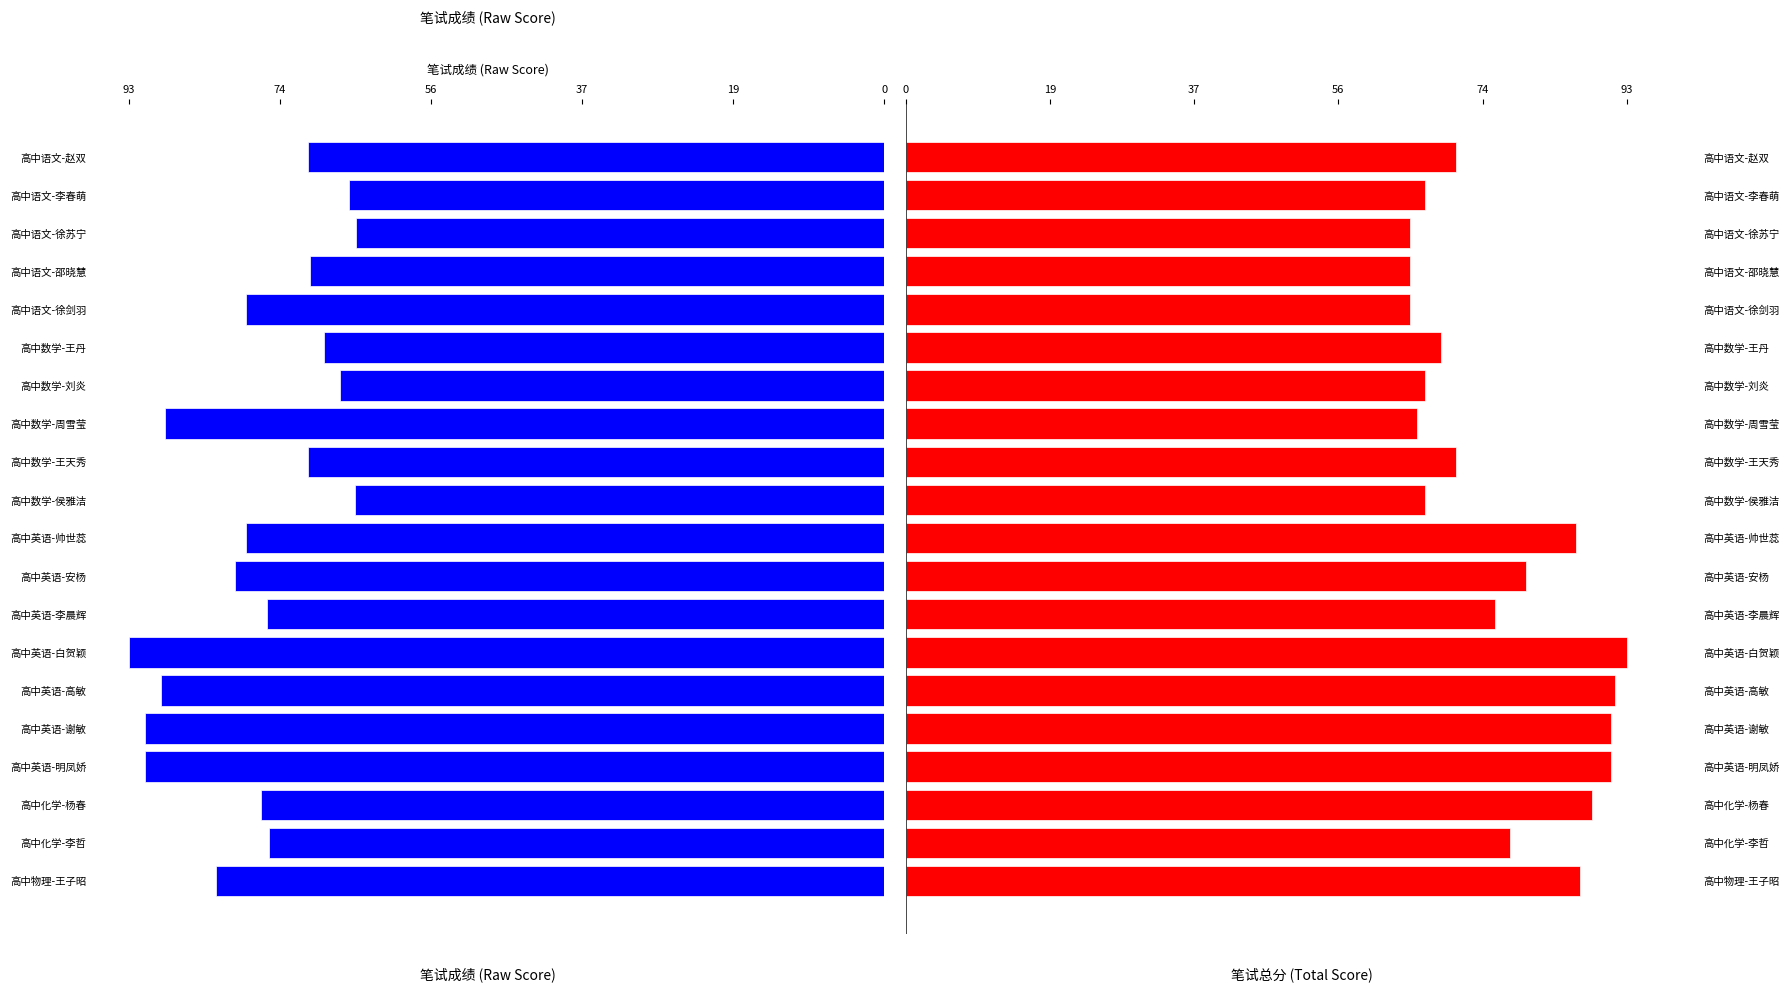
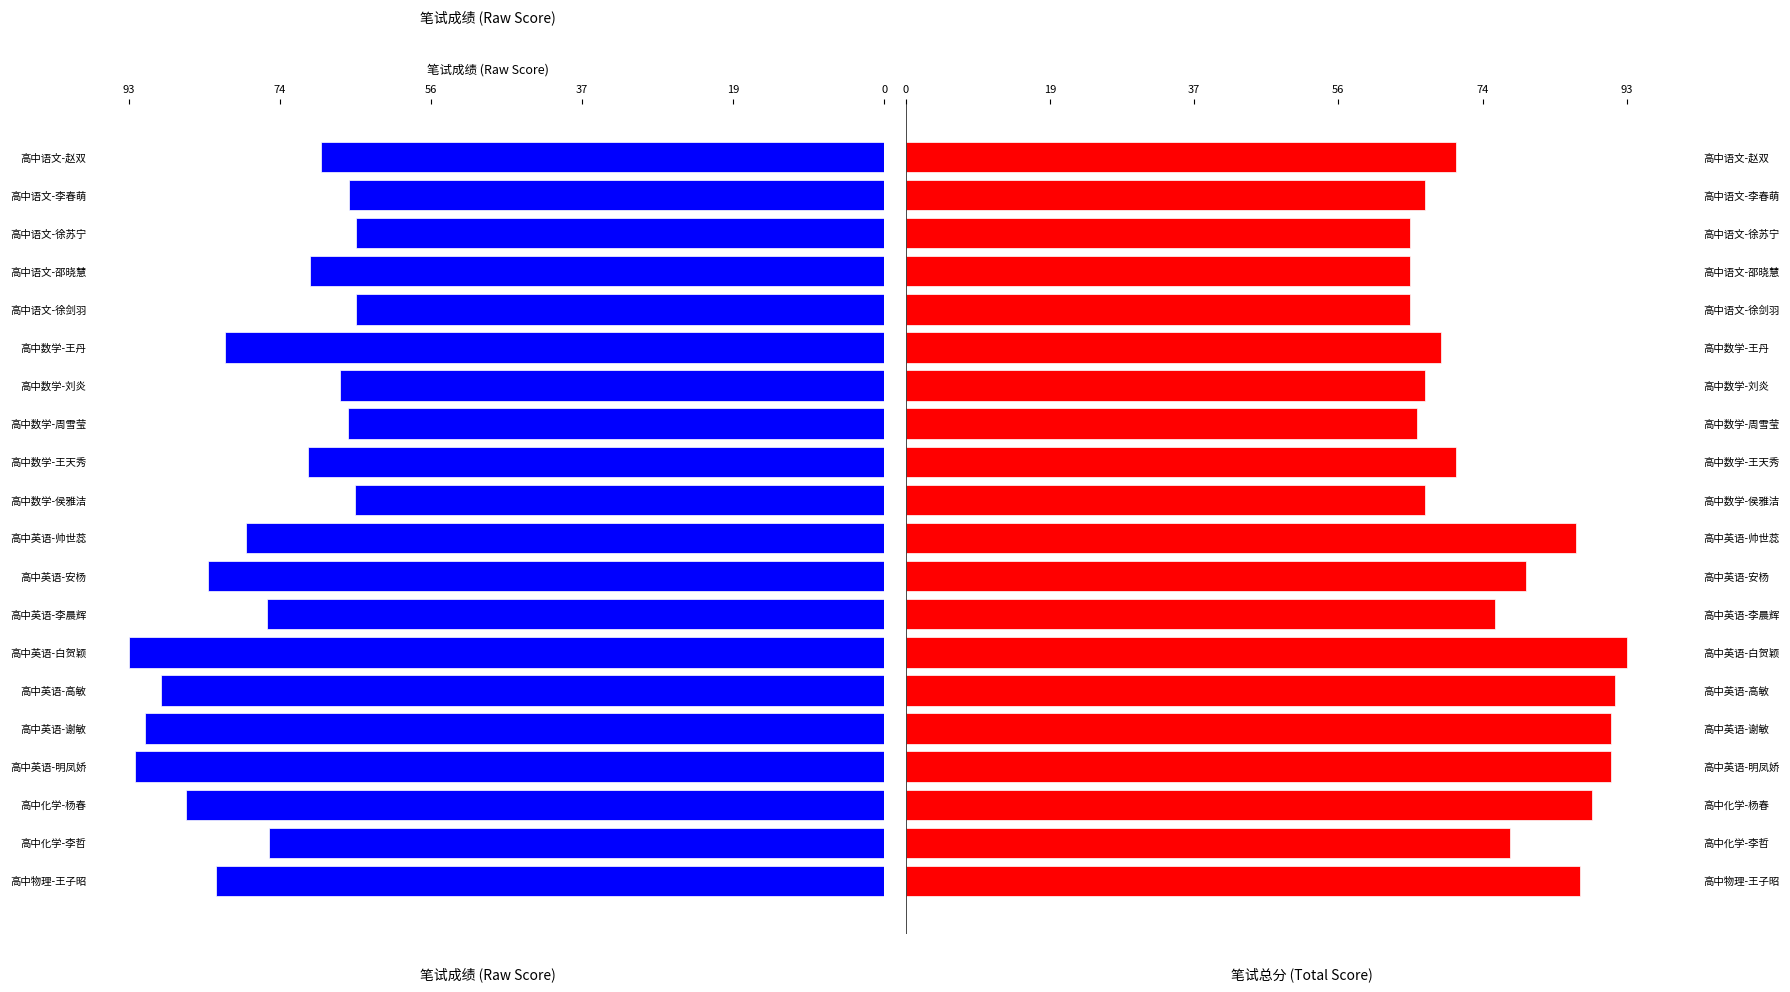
笔试成绩 (Raw Score), 高中语文-赵双: 71 -> 69
笔试成绩 (Raw Score), 高中语文-徐剑羽: 79 -> 65
笔试成绩 (Raw Score), 高中数学-王丹: 69 -> 81
笔试成绩 (Raw Score), 高中数学-周雪莹: 89 -> 66
笔试成绩 (Raw Score), 高中英语-安杨: 80 -> 83
笔试成绩 (Raw Score), 高中英语-明凤娇: 91 -> 92
笔试成绩 (Raw Score), 高中化学-杨春: 77 -> 86
